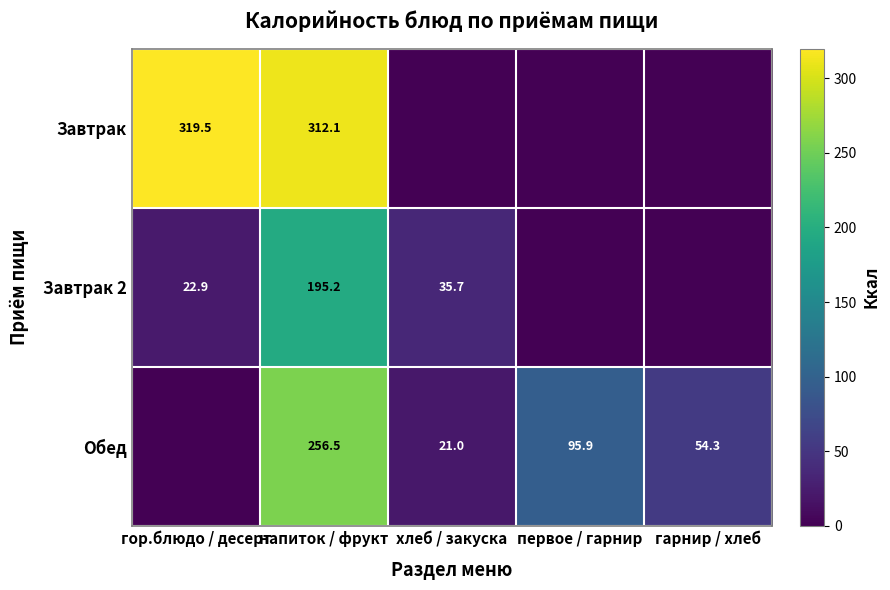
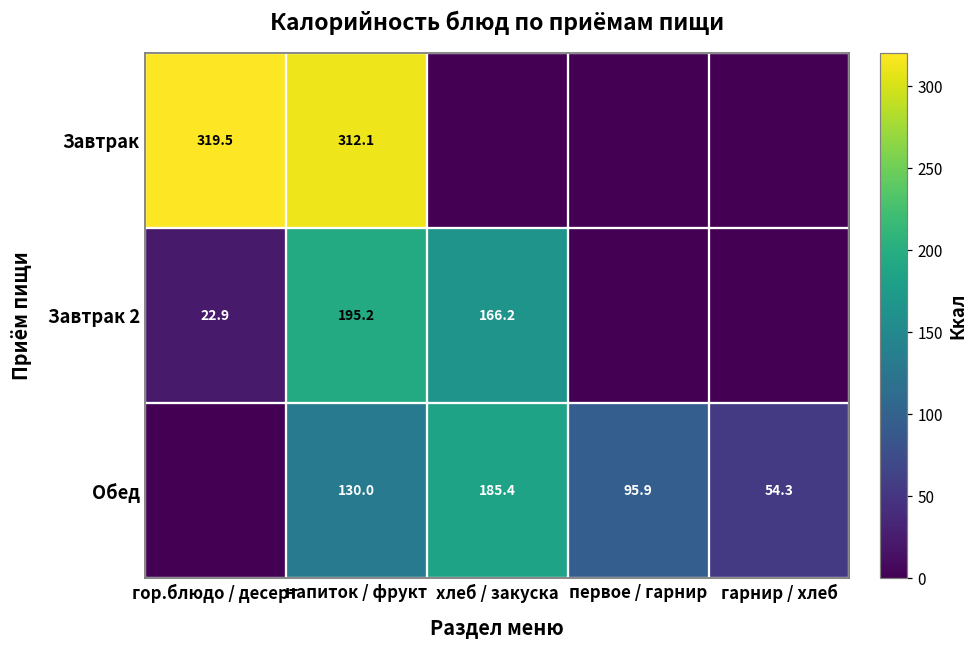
Завтрак 2, хлеб / закуска: 35.7 -> 166.2
Обед, напиток / фрукт: 256.5 -> 130.0
Обед, хлеб / закуска: 21.0 -> 185.4
